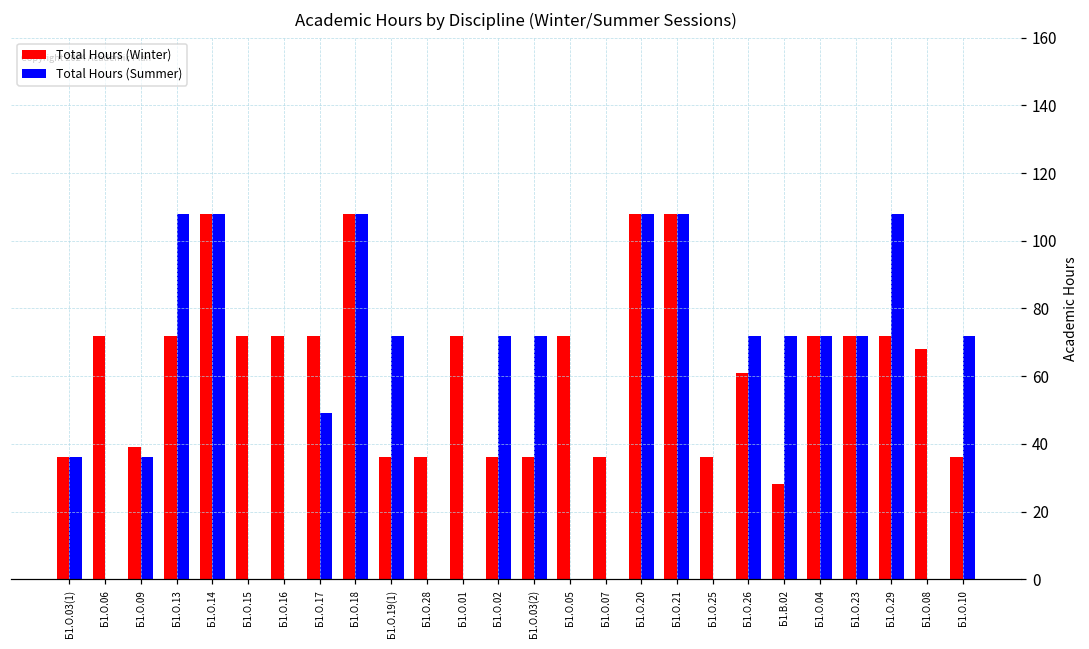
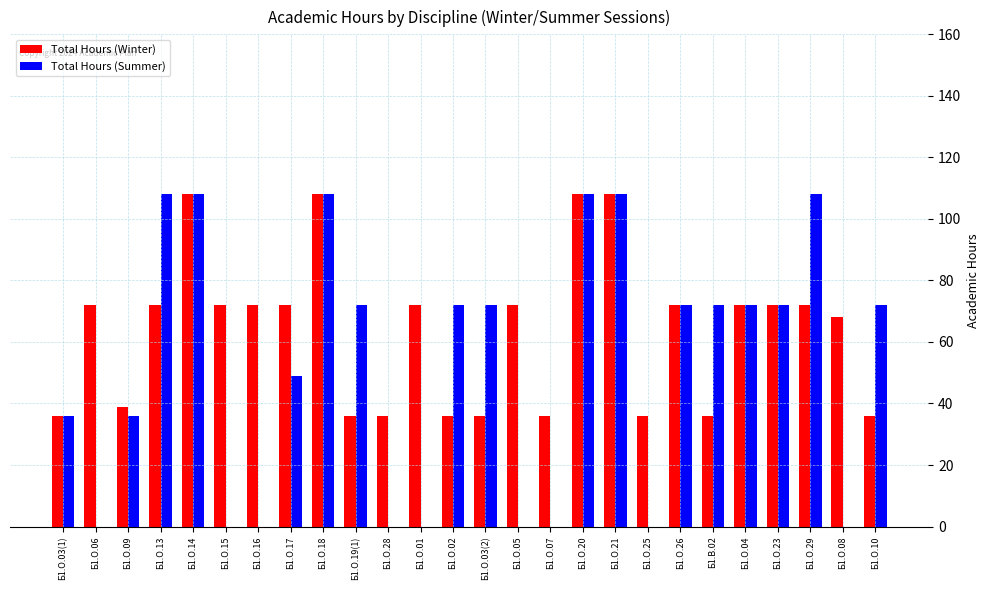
Total Hours (Winter), Б1.О.26: 61 -> 72
Total Hours (Winter), Б1.В.02: 28 -> 36
